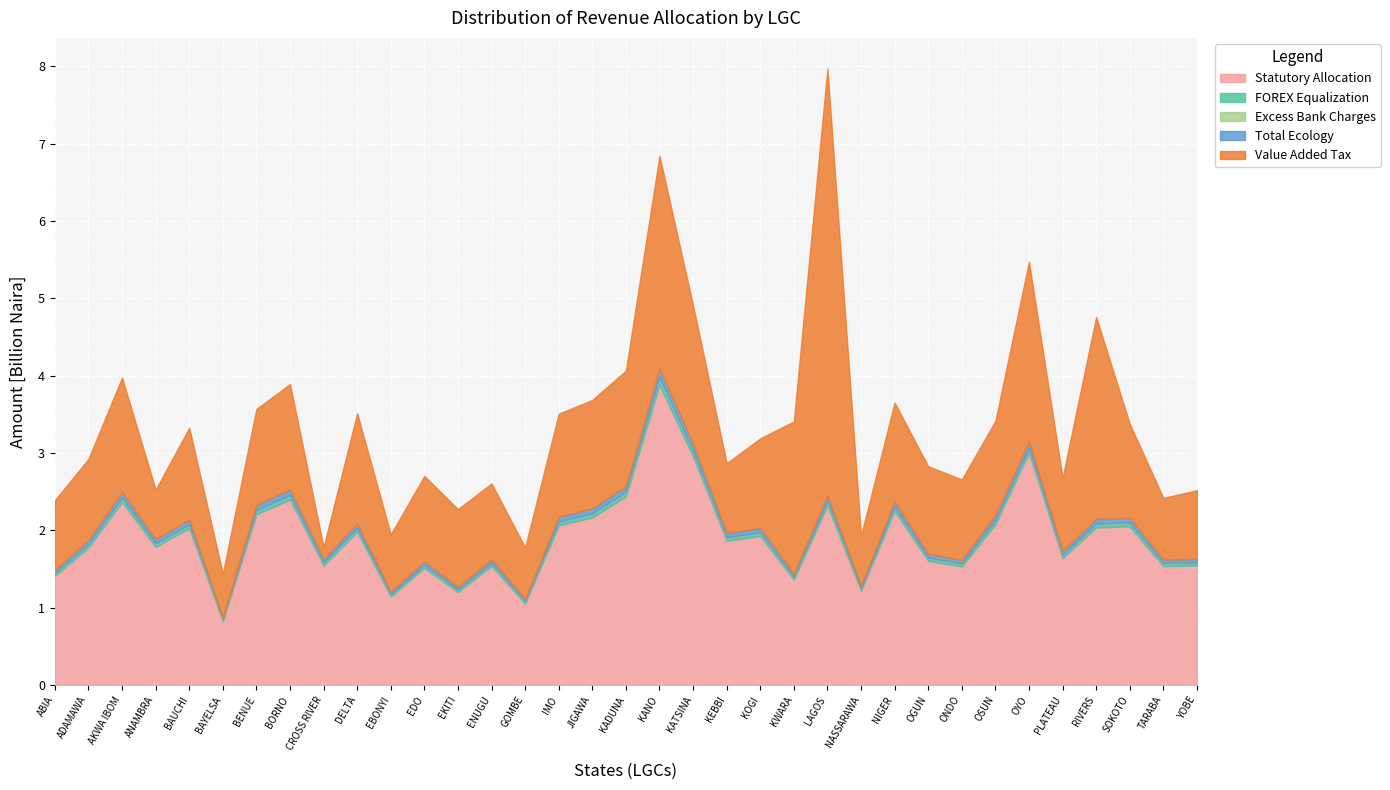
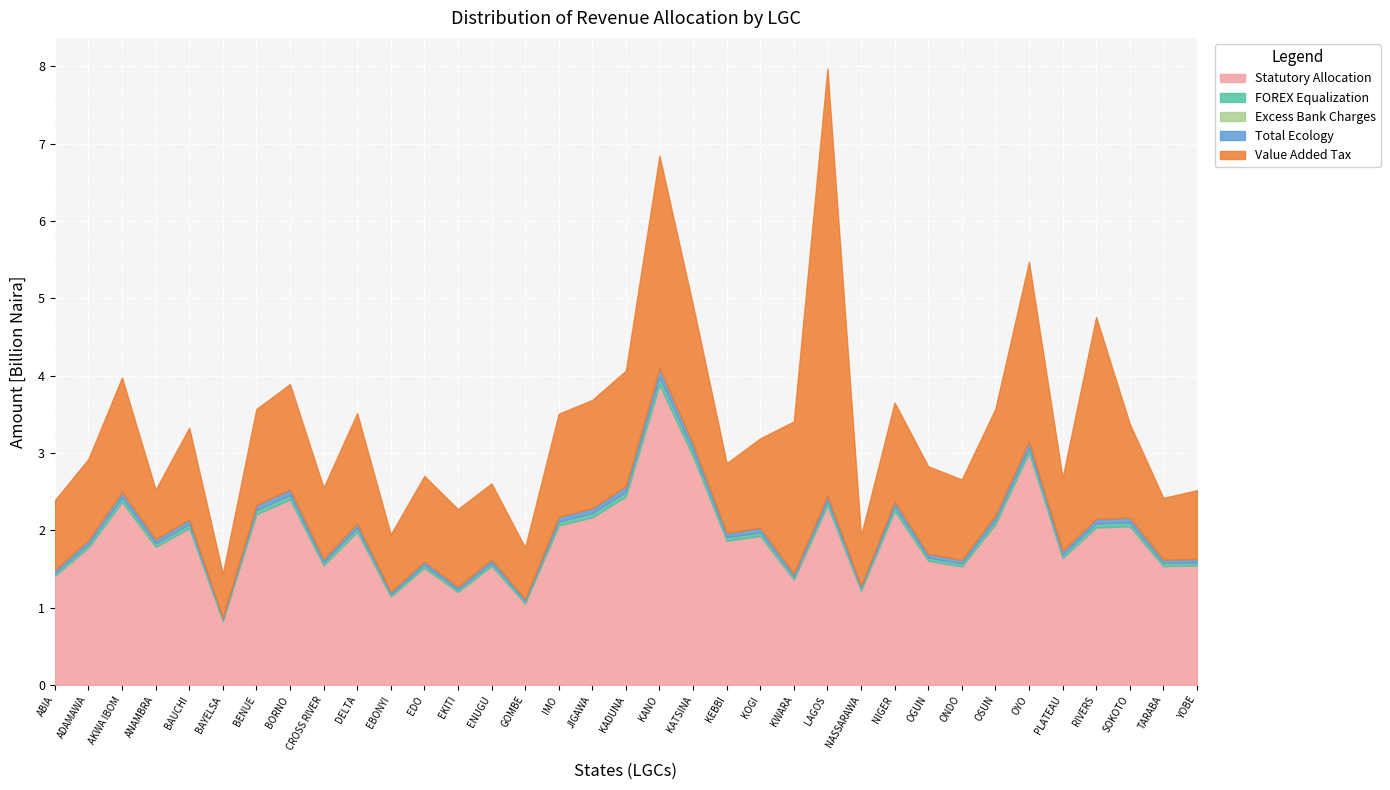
Value Added Tax, CROSS RIVER: 0.2 -> 0.9
Value Added Tax, OSUN: 1.2 -> 1.4
